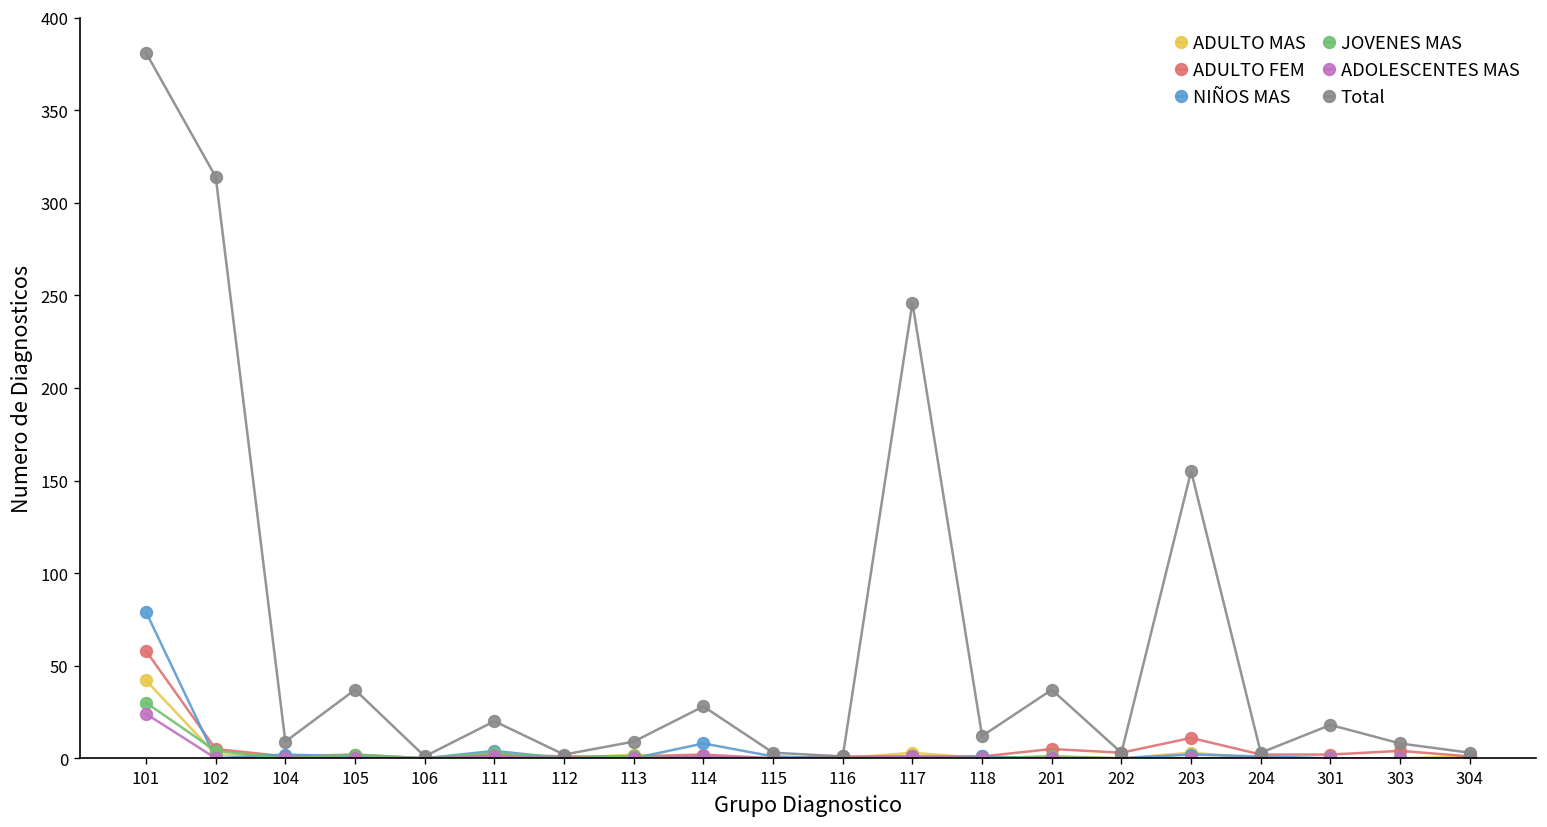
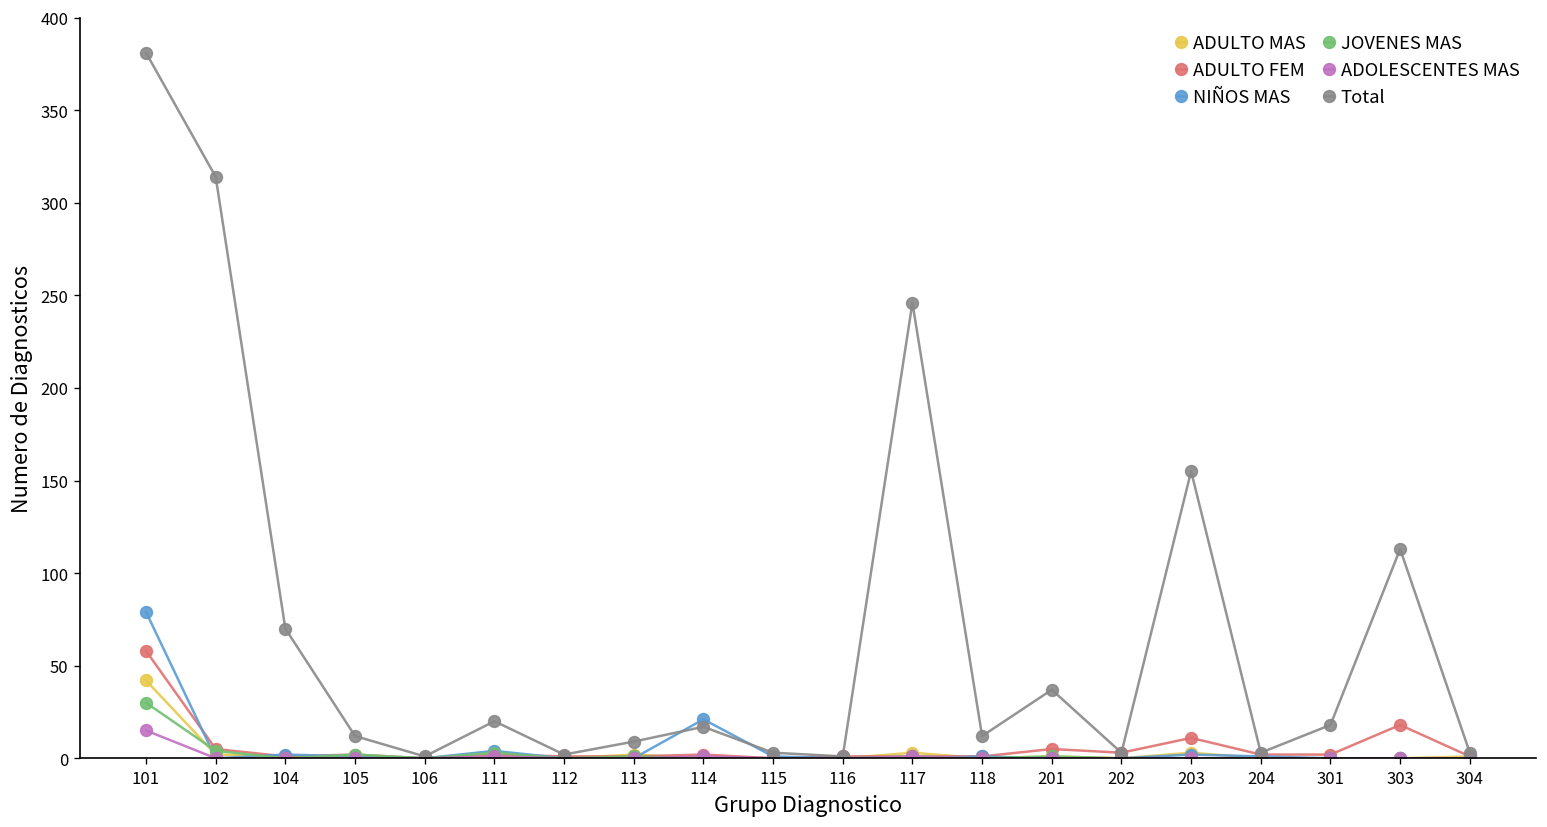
ADOLESCENTES MAS, 101: 24 -> 15
Total, 104: 9 -> 70
Total, 105: 37 -> 12
NIÑOS MAS, 114: 8 -> 21
Total, 114: 28 -> 17
ADULTO FEM, 303: 4 -> 18
Total, 303: 8 -> 113
